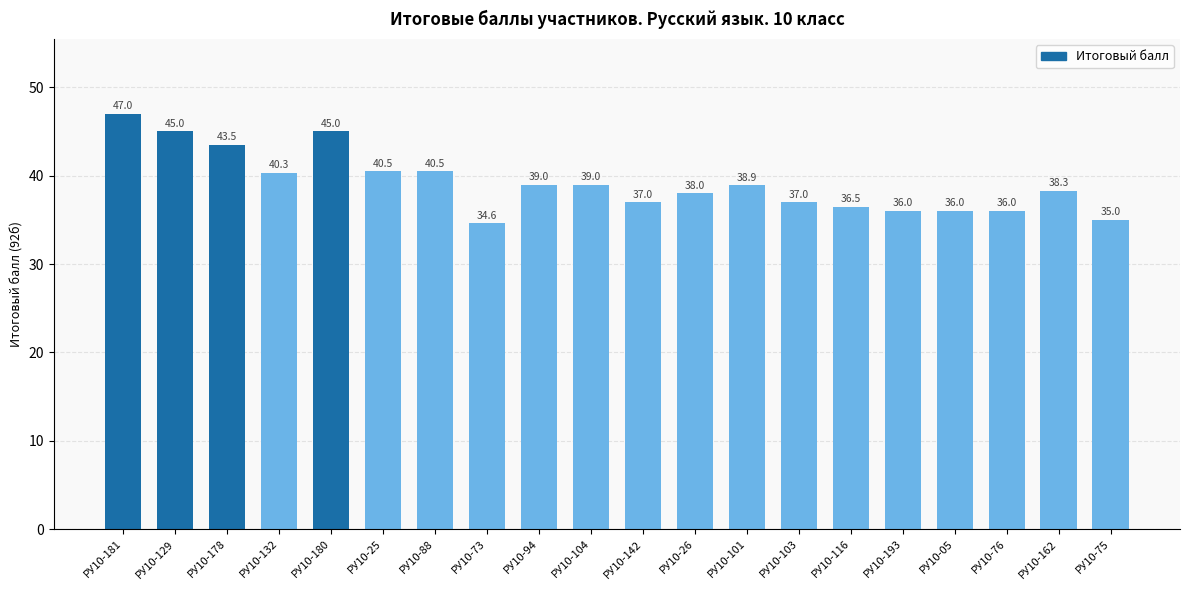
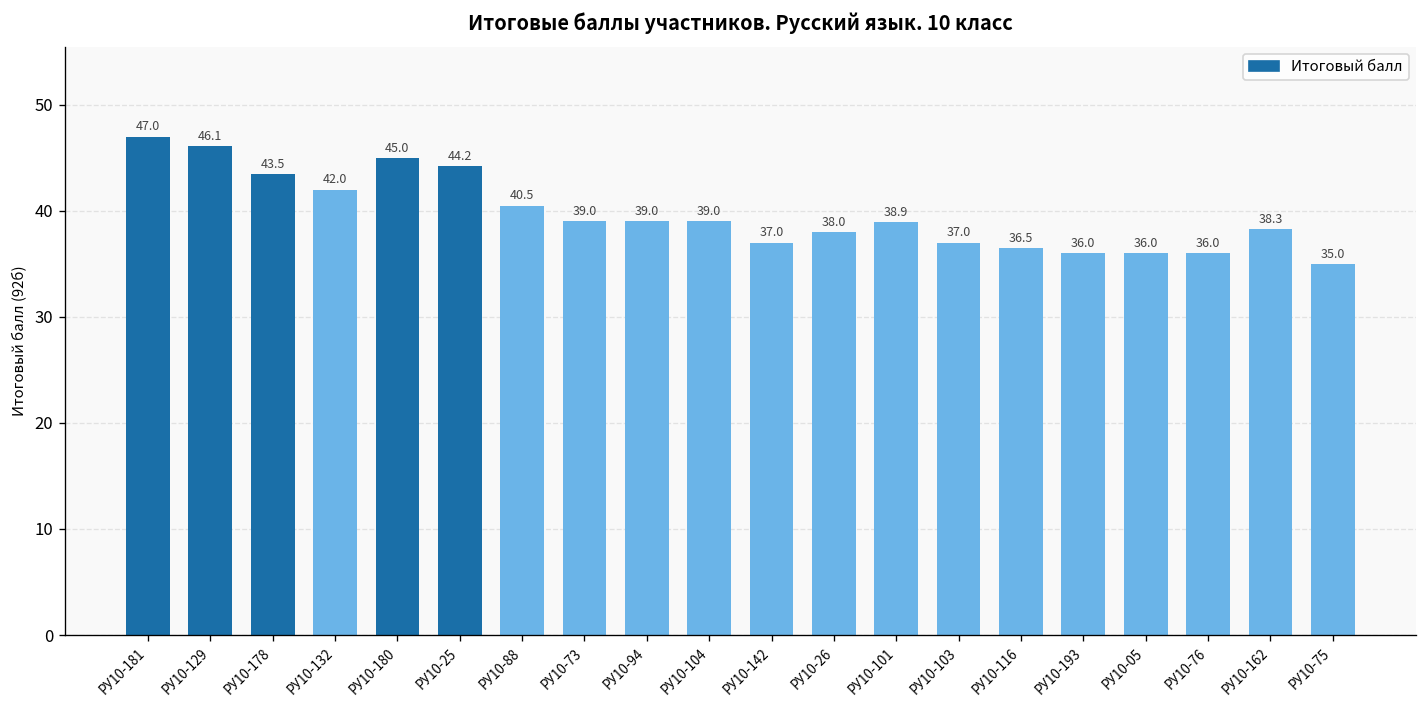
РУ10-129: 45.0 -> 46.1
РУ10-132: 40.3 -> 42.0
РУ10-25: 40.5 -> 44.2
РУ10-73: 34.6 -> 39.0
